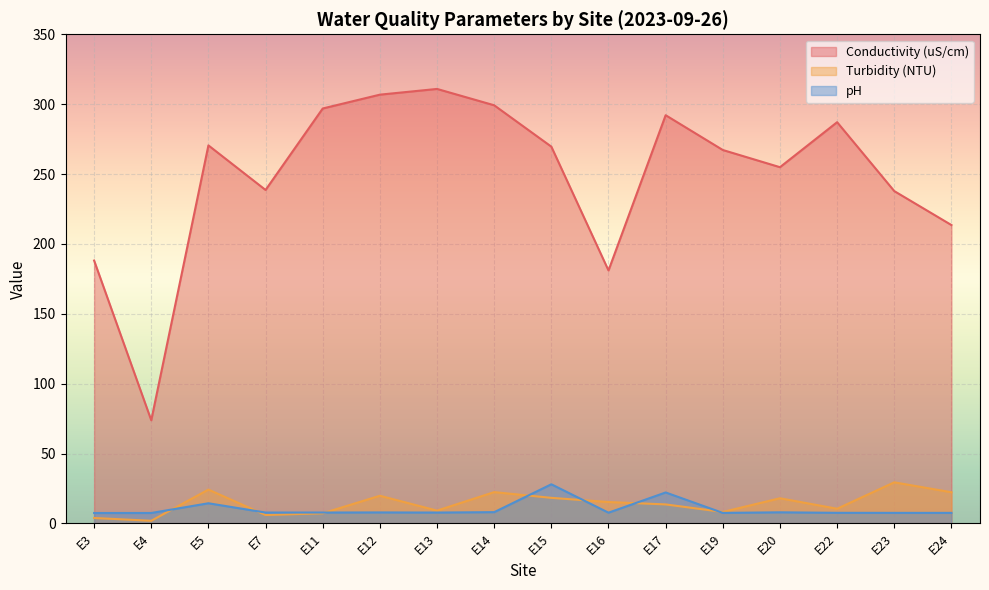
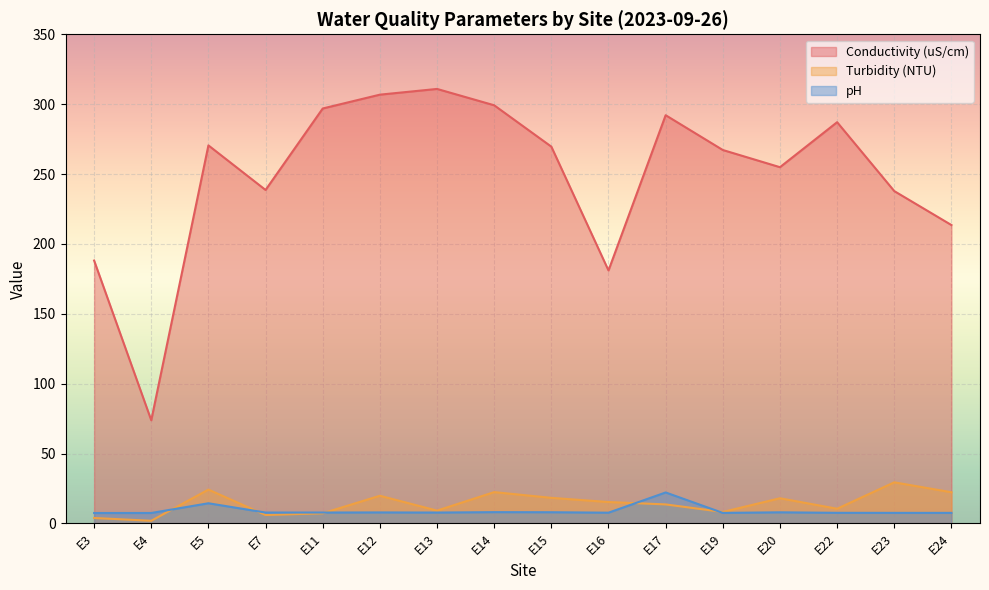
pH, E15: 28 -> 8
